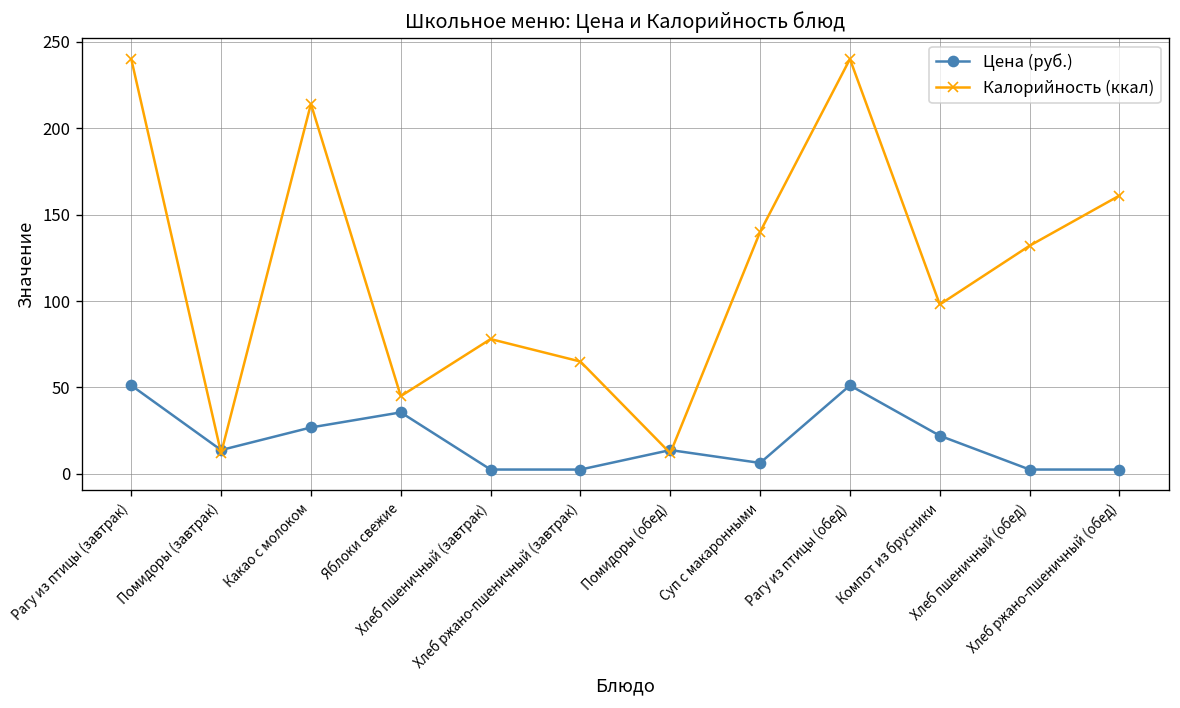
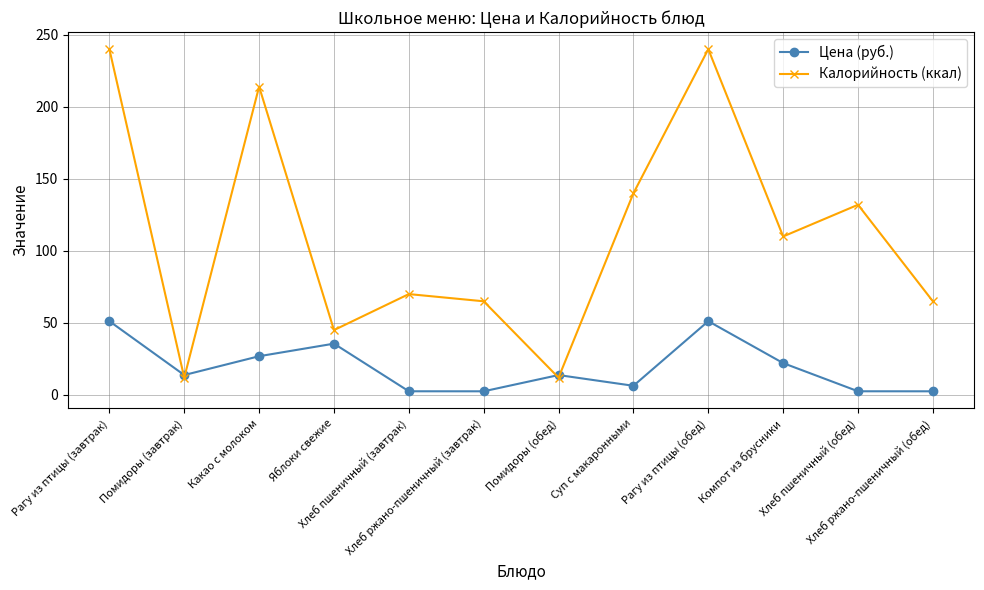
Калорийность (ккал), Хлеб пшеничный (завтрак): 78 -> 70
Калорийность (ккал), Компот из брусники: 98 -> 110
Калорийность (ккал), Хлеб ржано-пшеничный (обед): 161 -> 65
